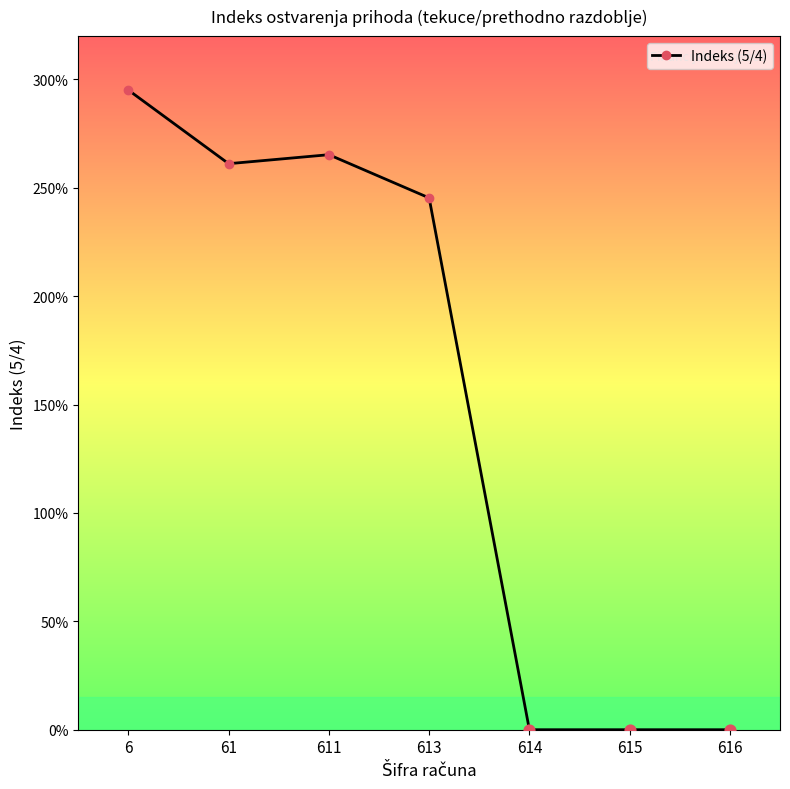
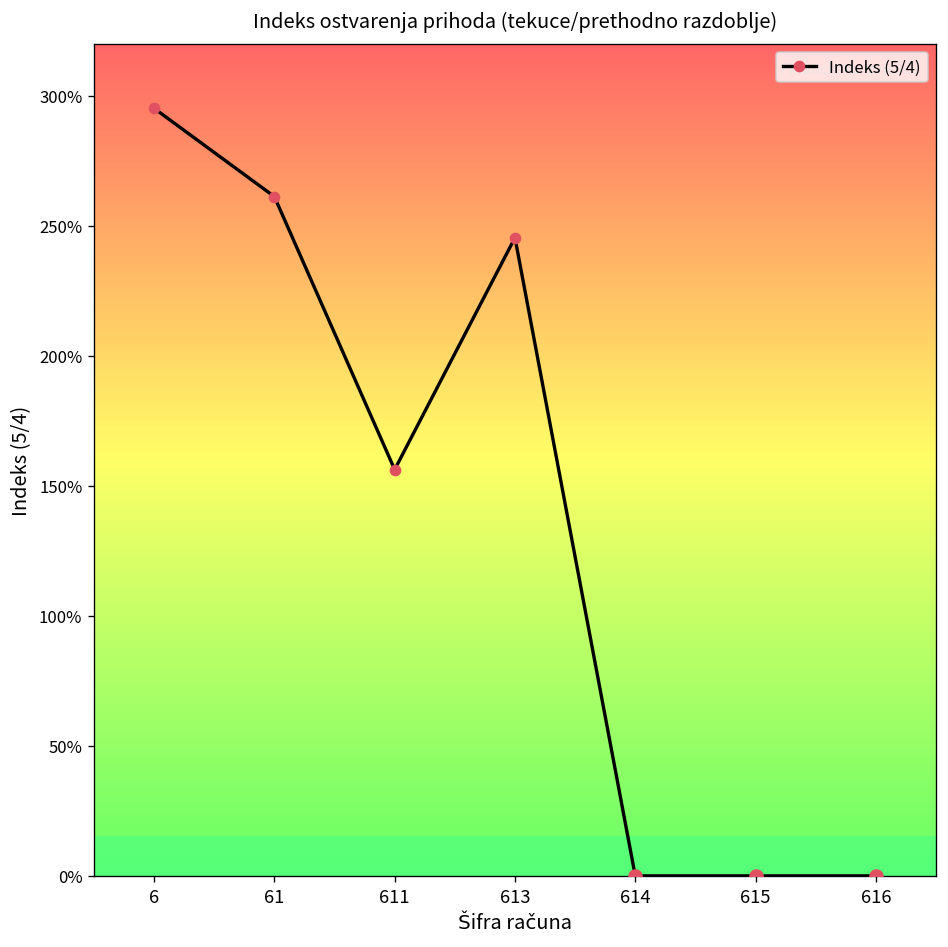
Indeks (5/4), 611: 265% -> 156%
